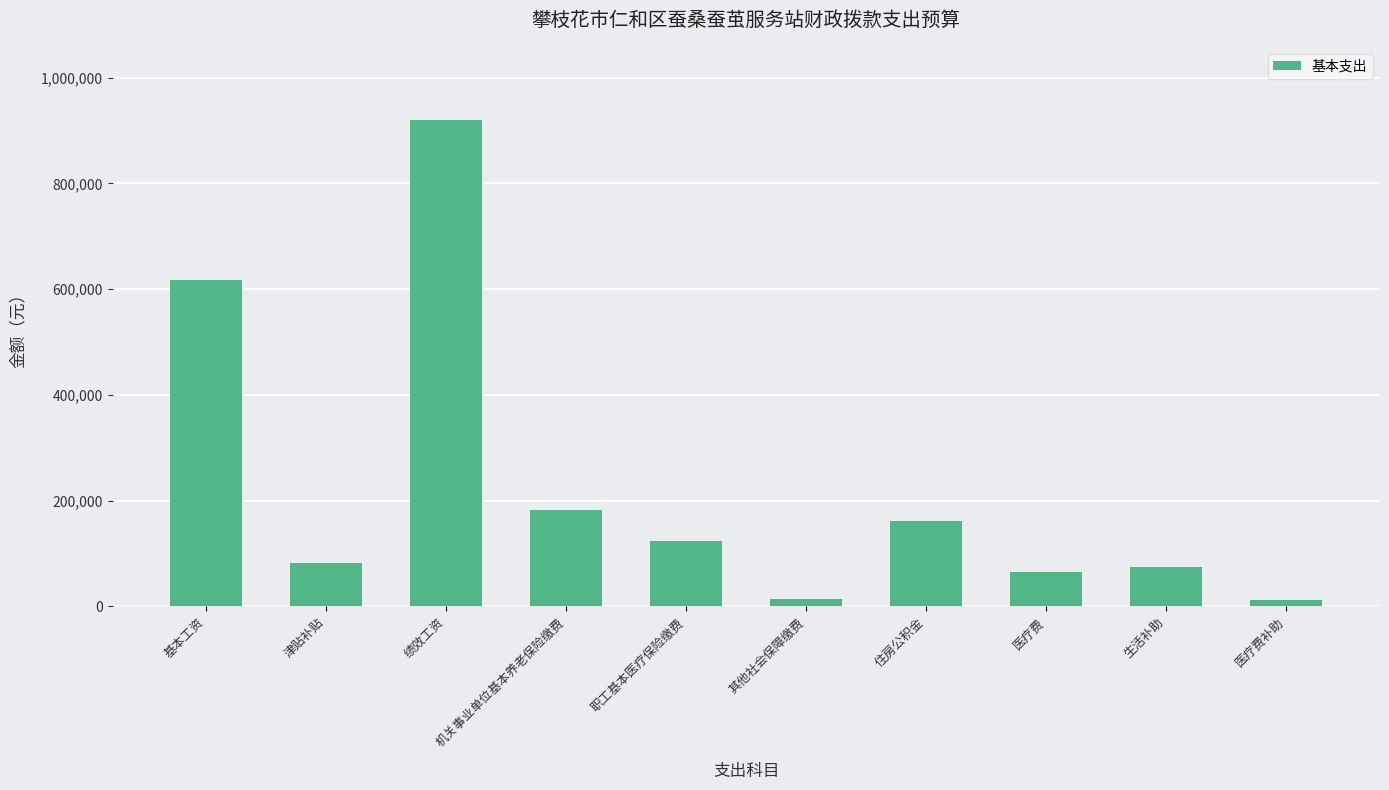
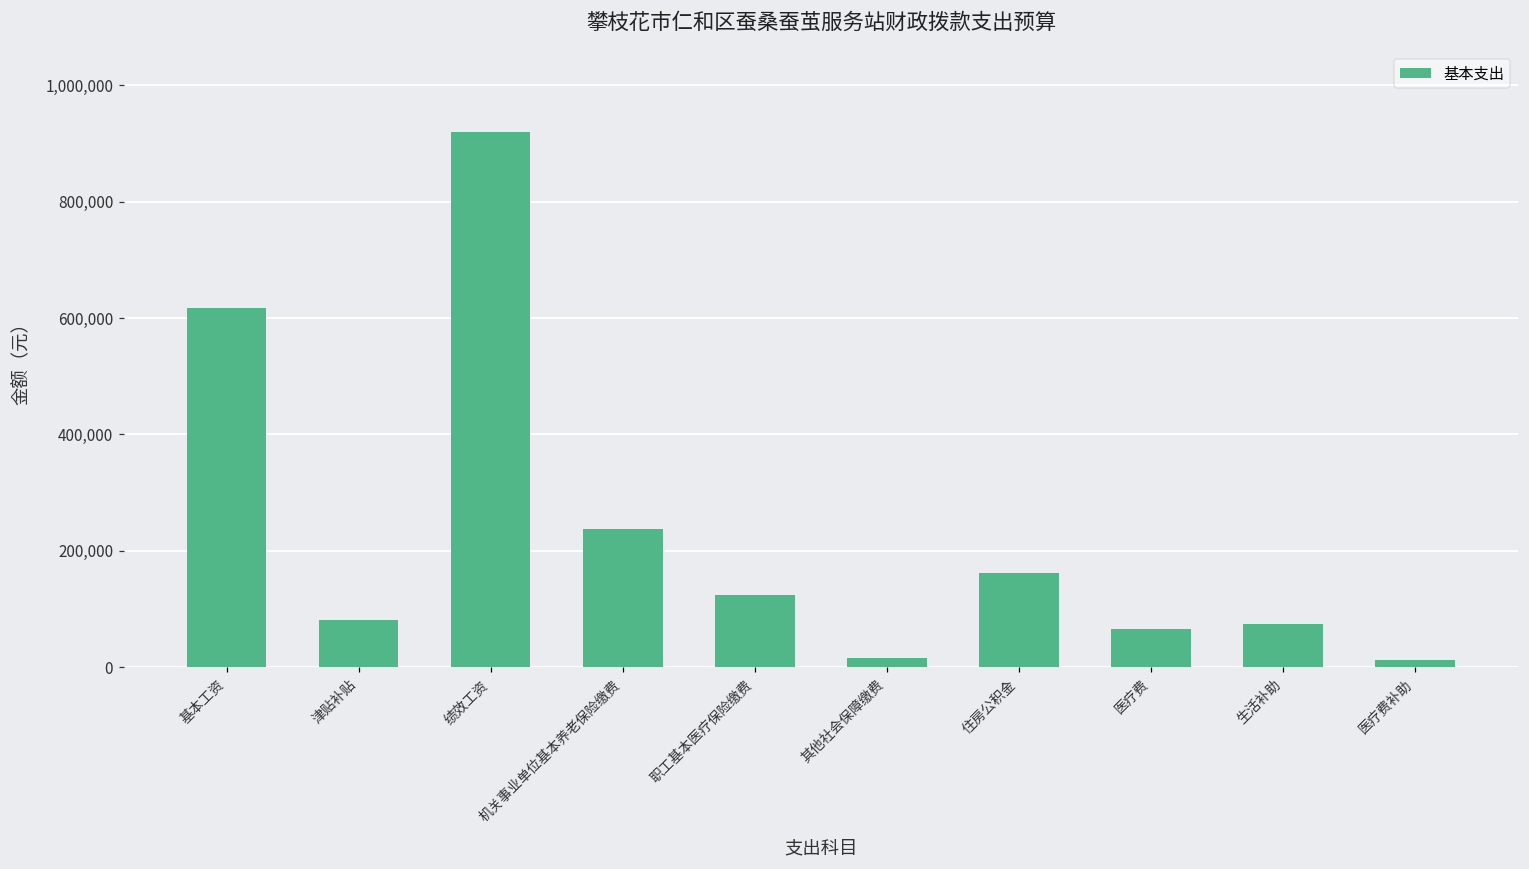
机关事业单位基本养老保险缴费: 180,000 -> 240,000
